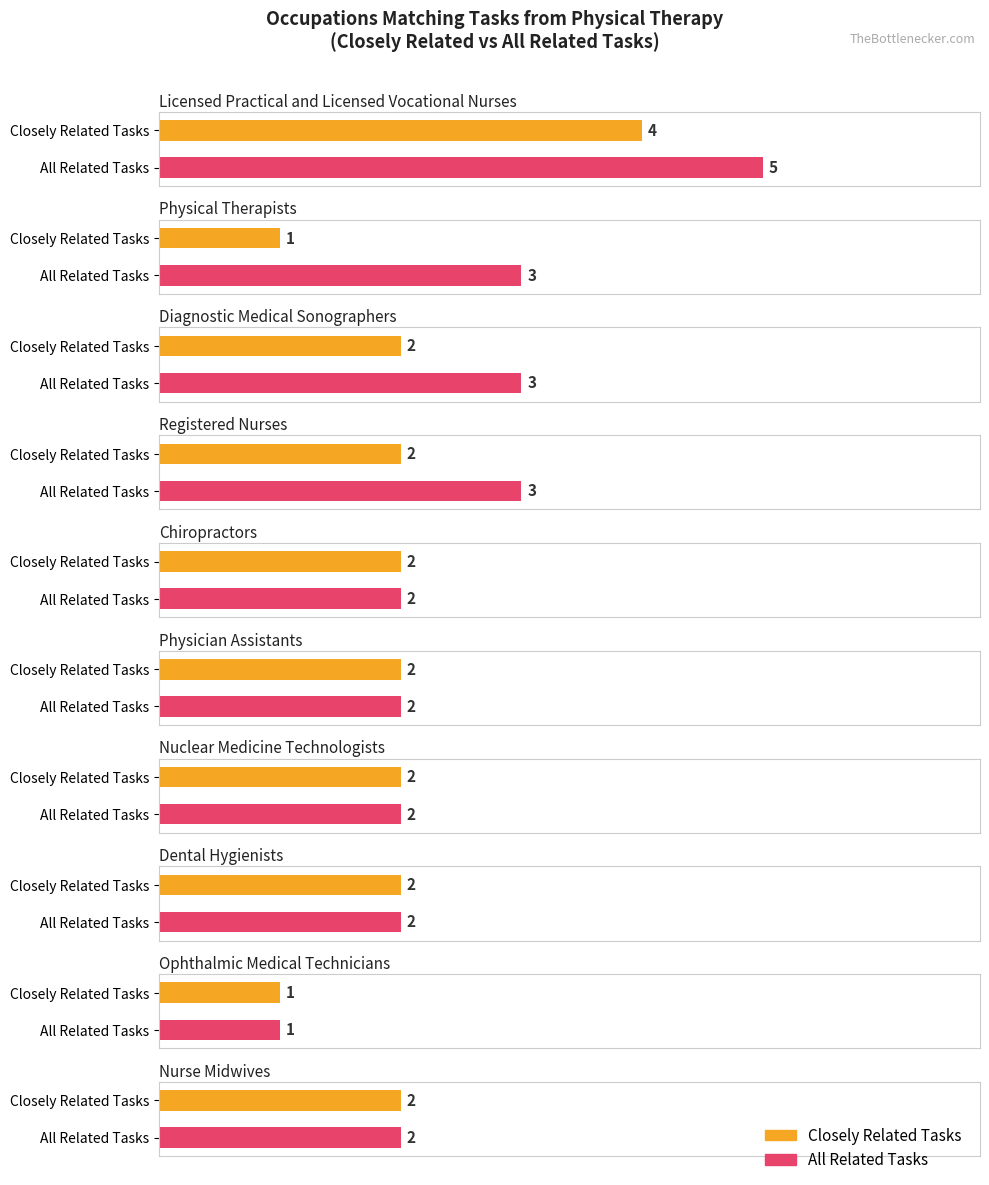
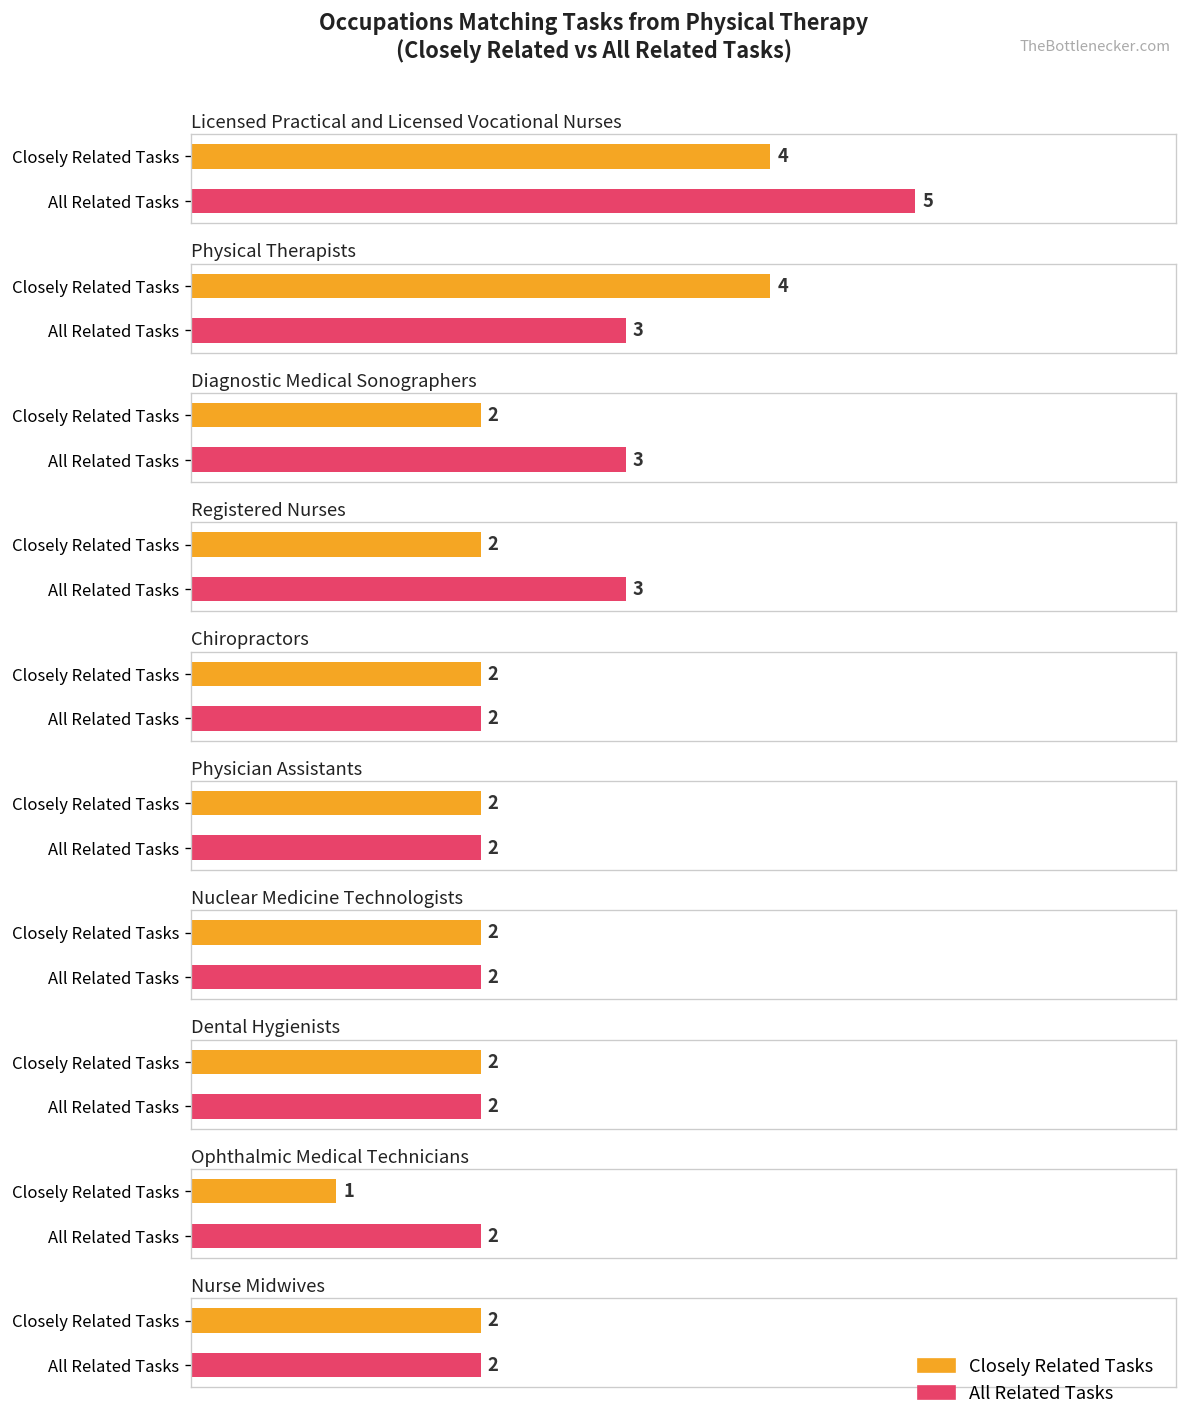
Physical Therapists, Closely Related Tasks: 1 -> 4
Ophthalmic Medical Technicians, All Related Tasks: 1 -> 2
